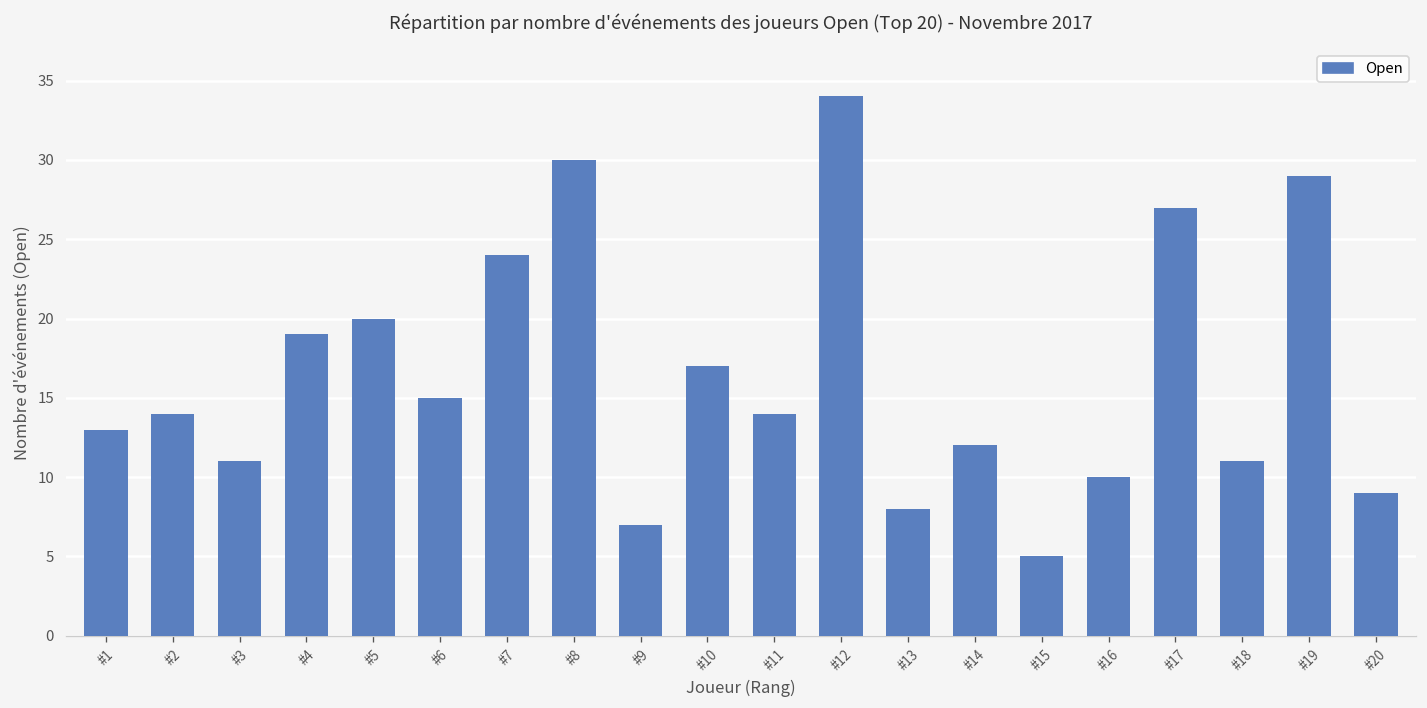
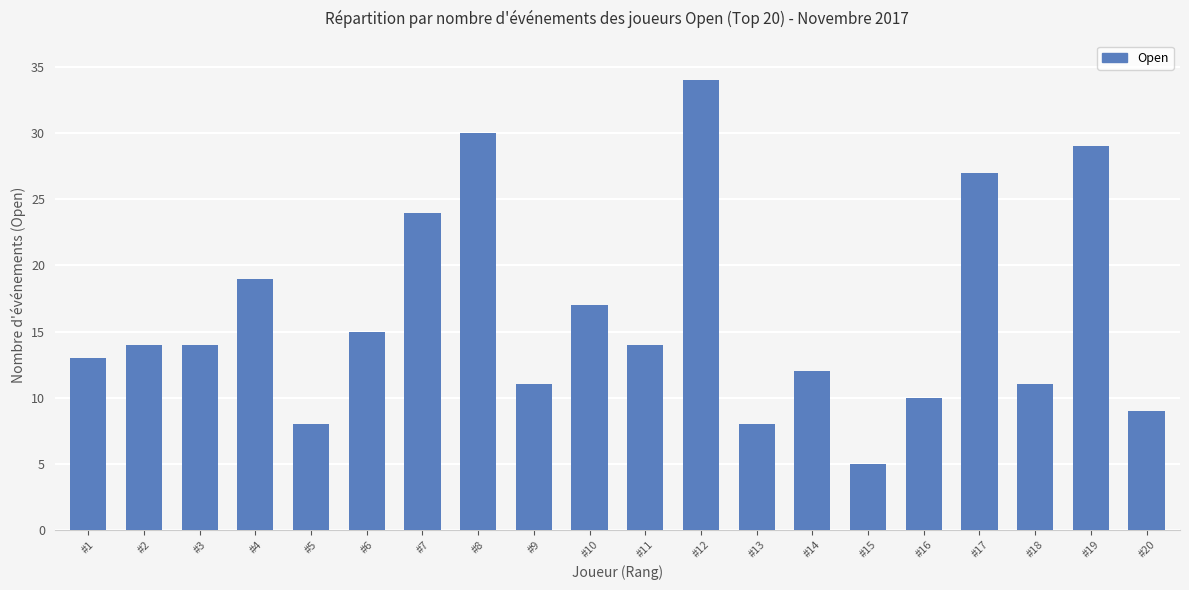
#3: 11 -> 14
#5: 20 -> 8
#9: 7 -> 11
